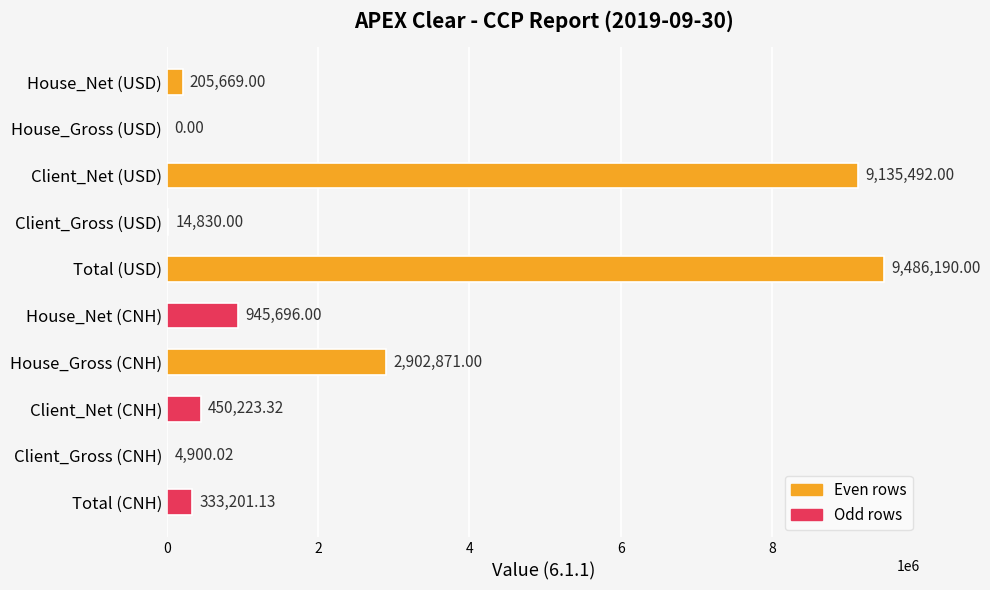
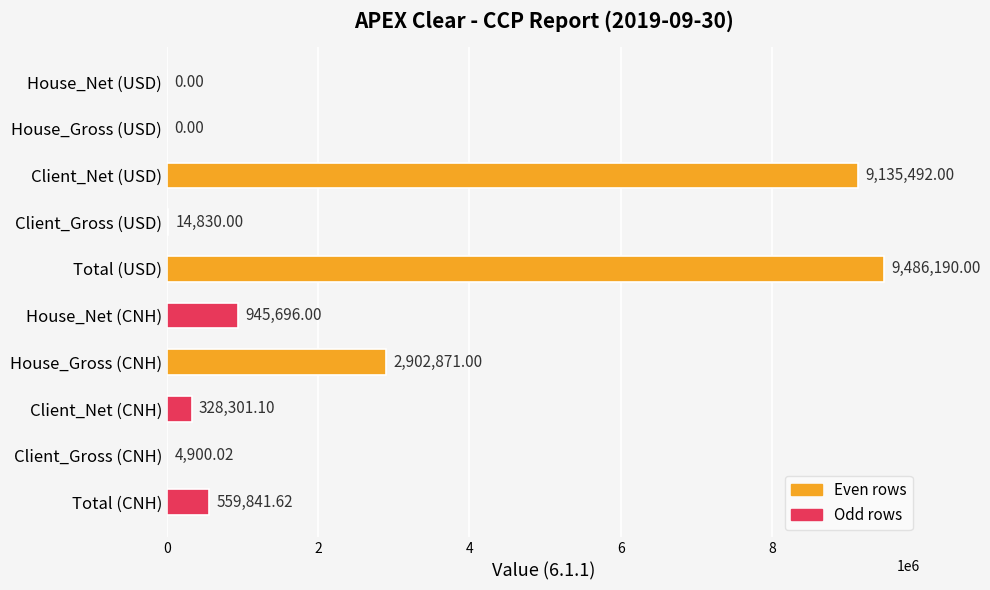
House_Net (USD): 205,669.00 -> 0.00
Client_Net (CNH): 450,223.32 -> 328,301.10
Total (CNH): 333,201.13 -> 559,841.62
